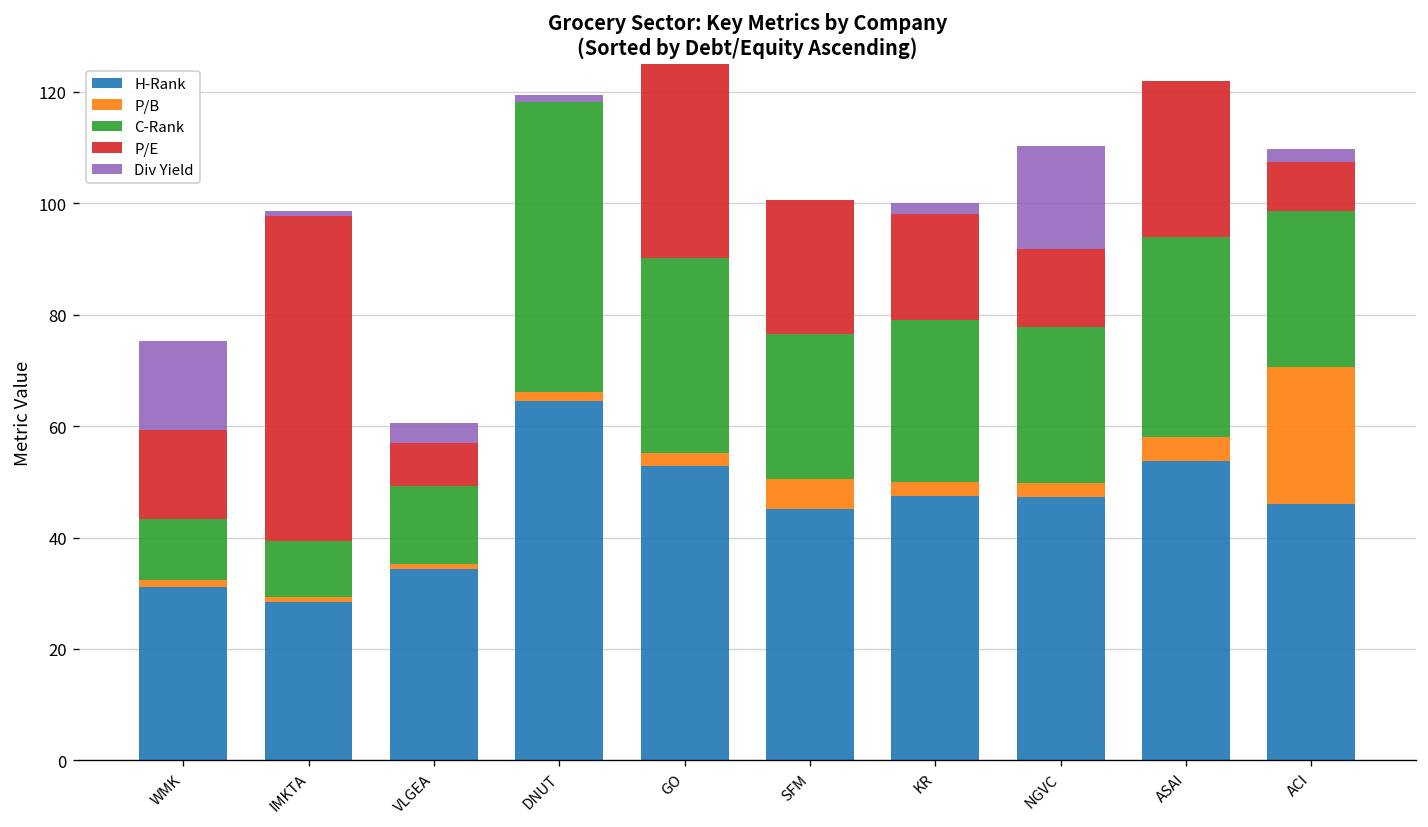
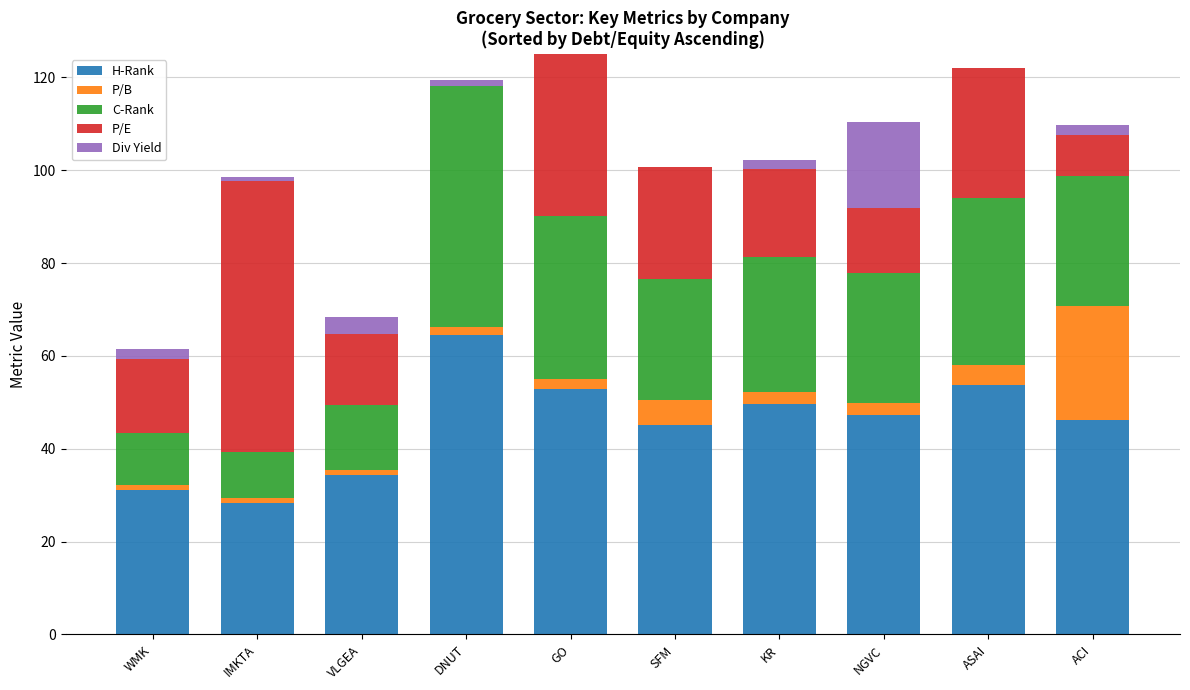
Div Yield, WMK: 16 -> 2
P/E, VLGEA: 8 -> 15
H-Rank, KR: 47 -> 50
